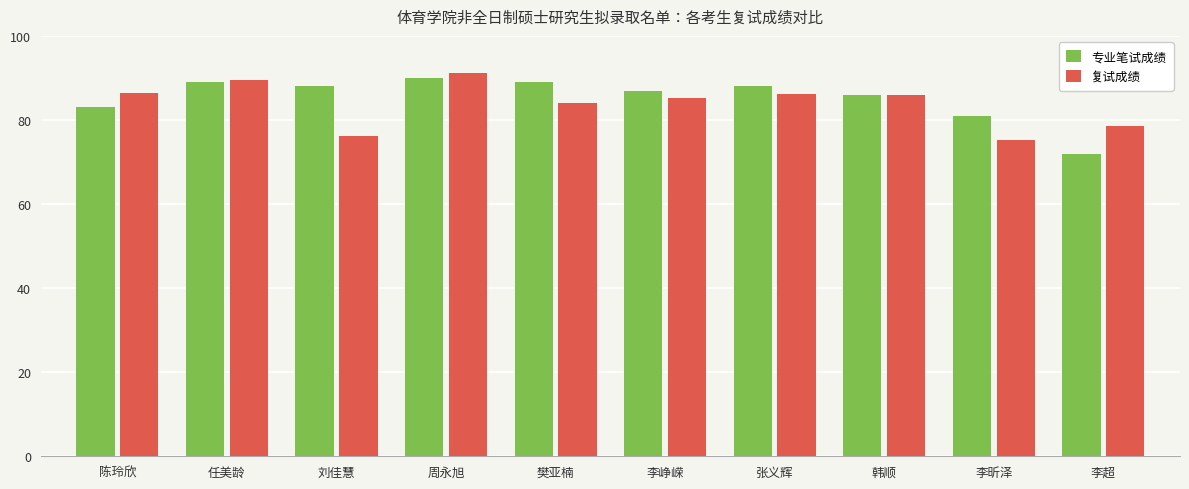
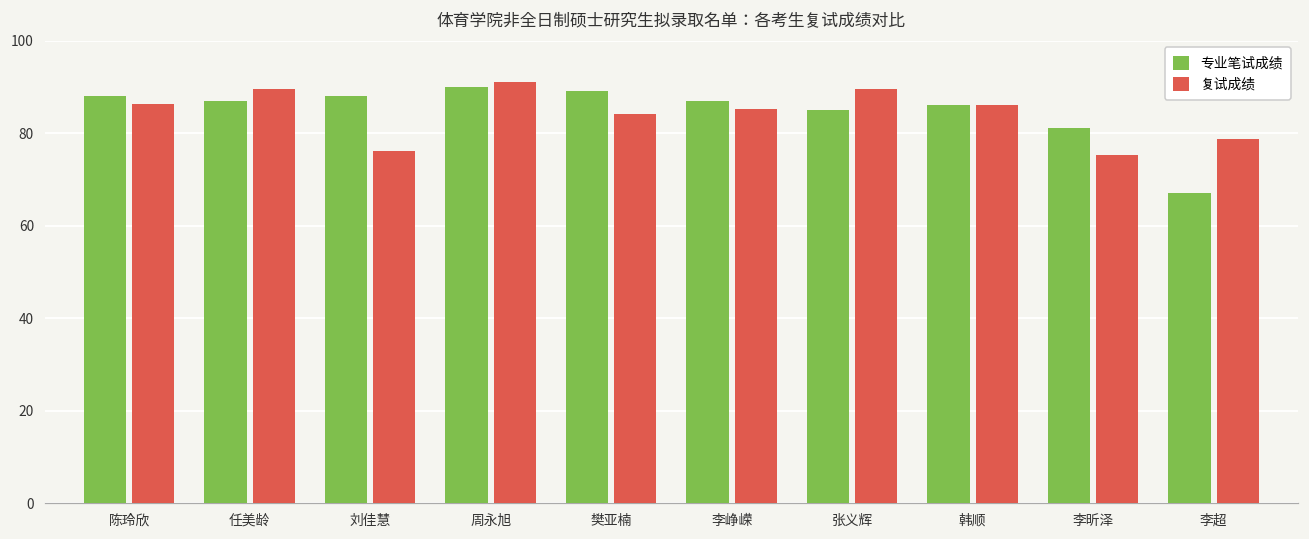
专业笔试成绩, 陈玲欣: 83 -> 88
专业笔试成绩, 任美龄: 89 -> 87
专业笔试成绩, 张义辉: 88 -> 85
复试成绩, 张义辉: 86 -> 89
专业笔试成绩, 李超: 72 -> 67
